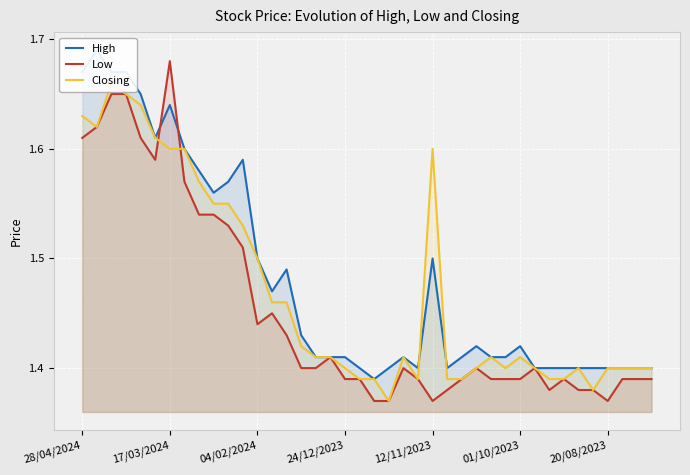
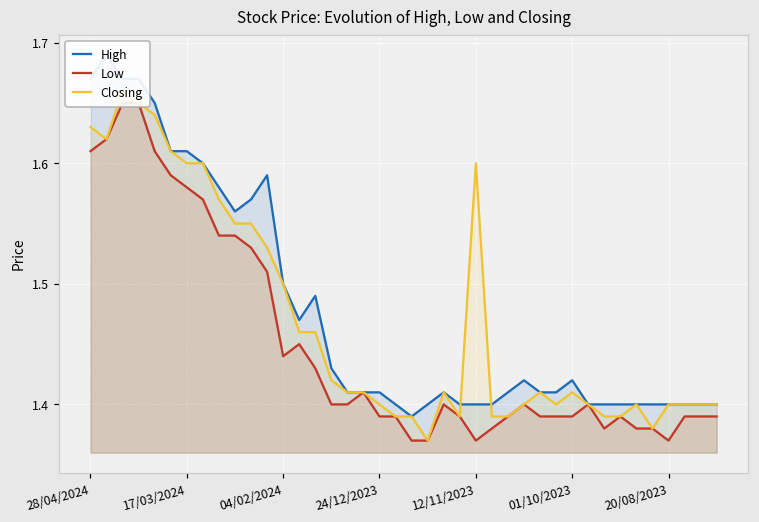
High, 17/03/2024: 1.64 -> 1.61
Low, 17/03/2024: 1.68 -> 1.58
High, 12/11/2023: 1.5 -> 1.4
